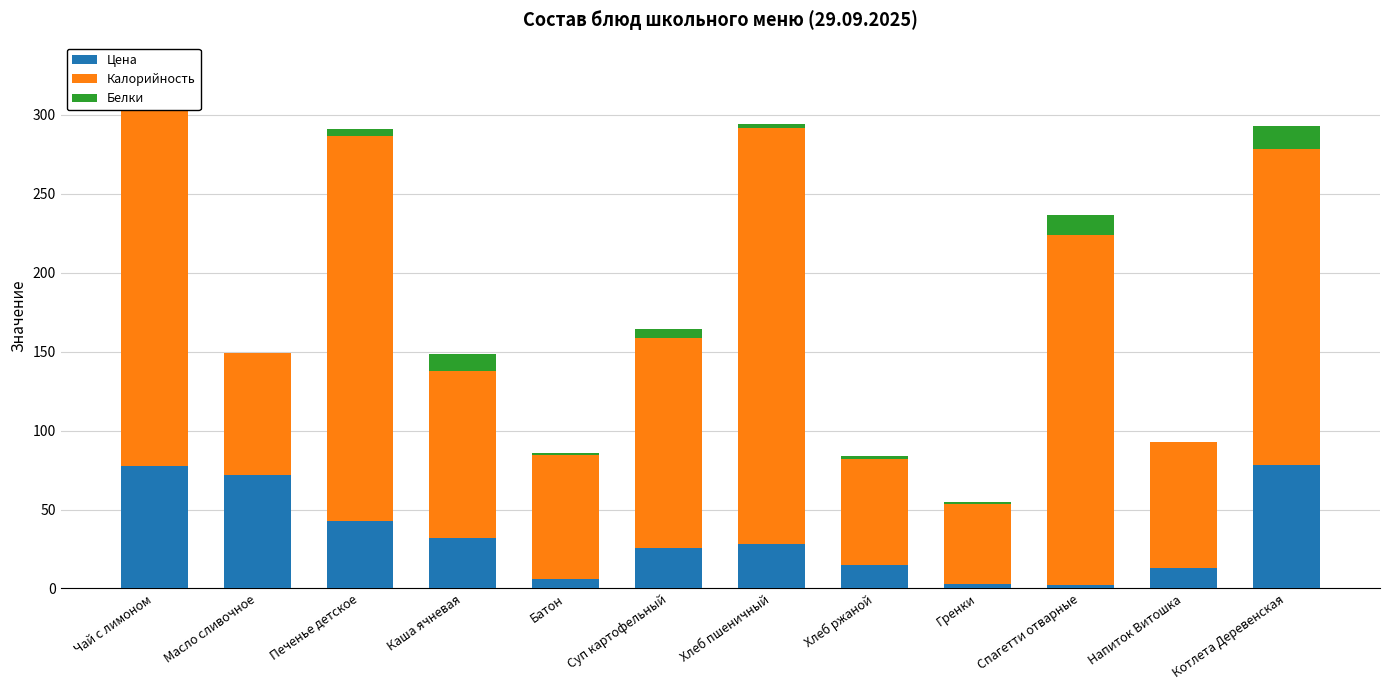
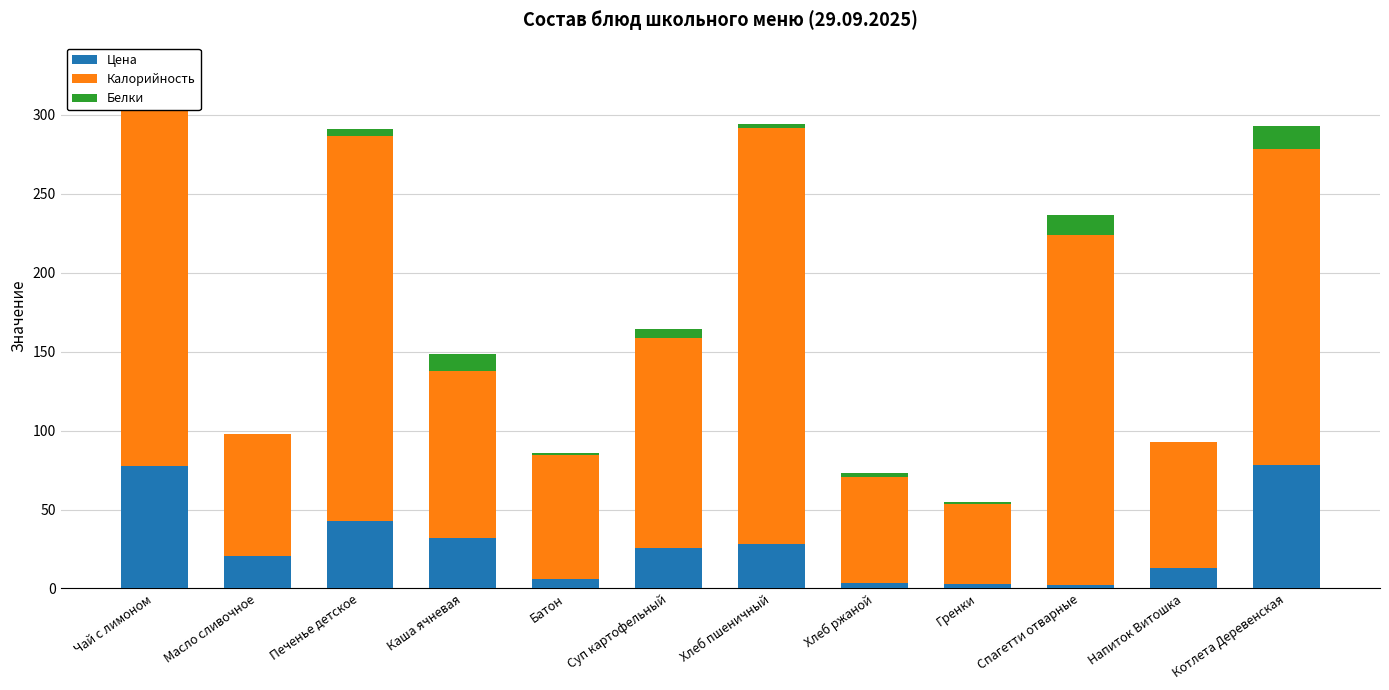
Цена, Масло сливочное: 72 -> 21
Цена, Хлеб ржаной: 15 -> 4
